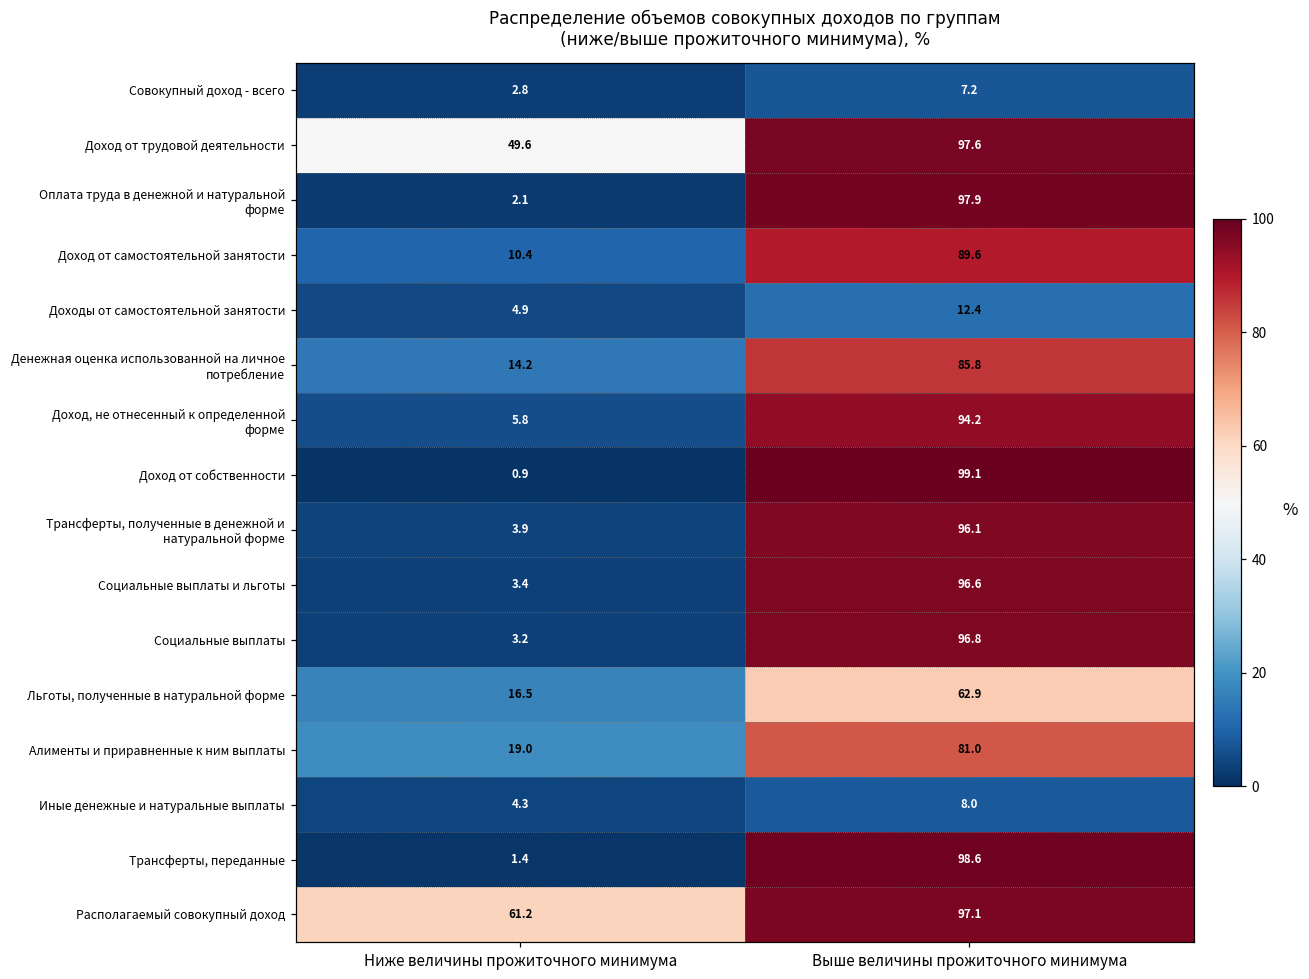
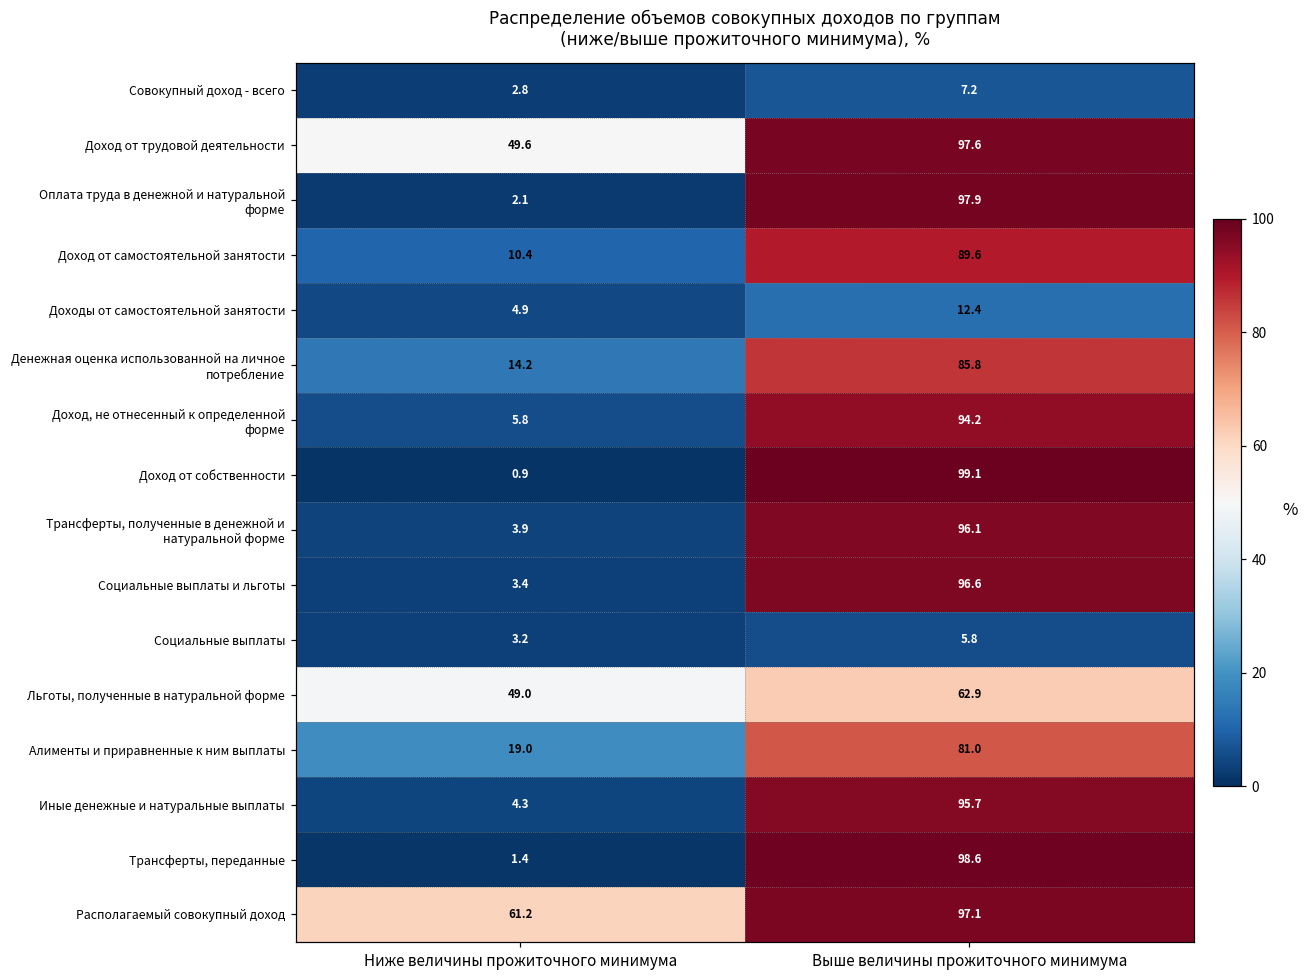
Социальные выплаты, Выше величины прожиточного минимума: 96.8 -> 5.8
Льготы, полученные в натуральной форме, Ниже величины прожиточного минимума: 16.5 -> 49.0
Иные денежные и натуральные выплаты, Выше величины прожиточного минимума: 8.0 -> 95.7
